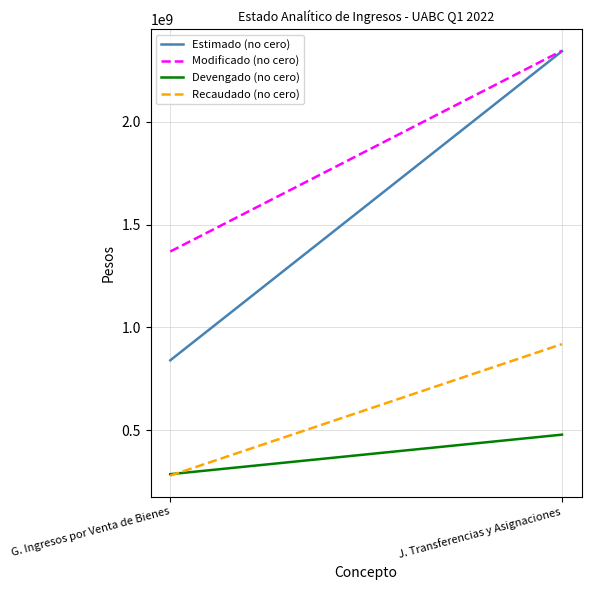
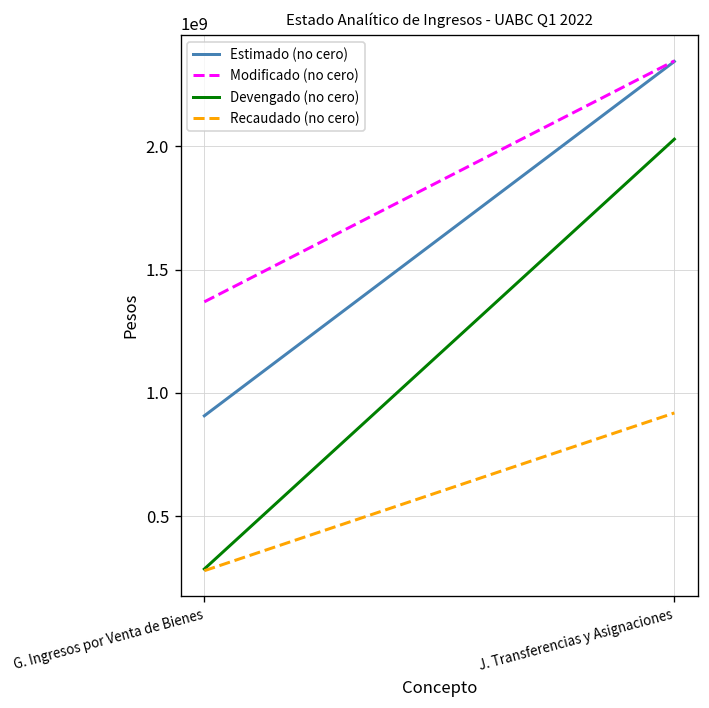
Estimado (no cero), G. Ingresos por Venta de Bienes: 840000000 -> 910000000
Devengado (no cero), J. Transferencias y Asignaciones: 480000000 -> 2030000000
